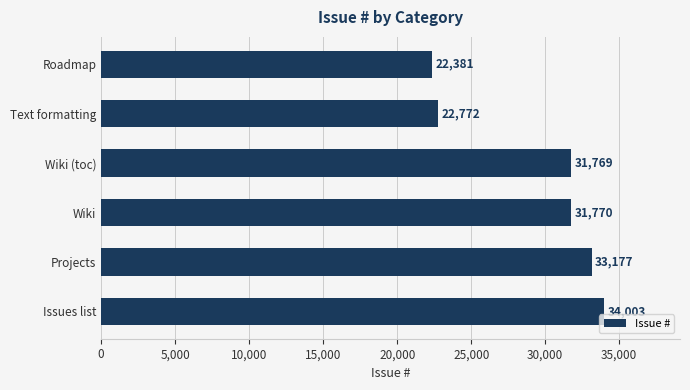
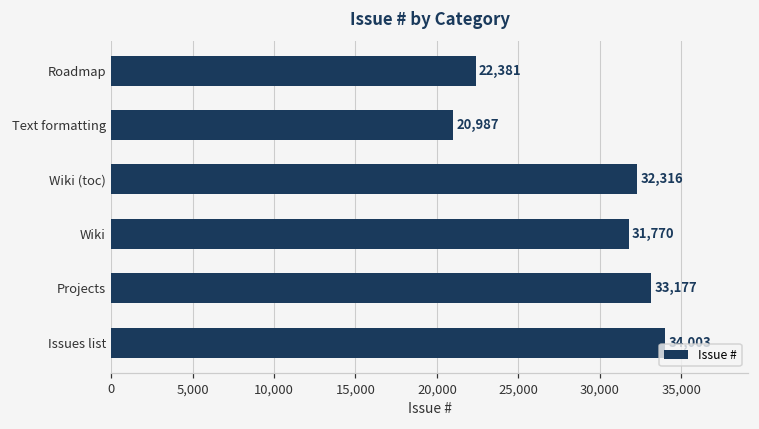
Text formatting: 22,772 -> 20,987
Wiki (toc): 31,769 -> 32,316
